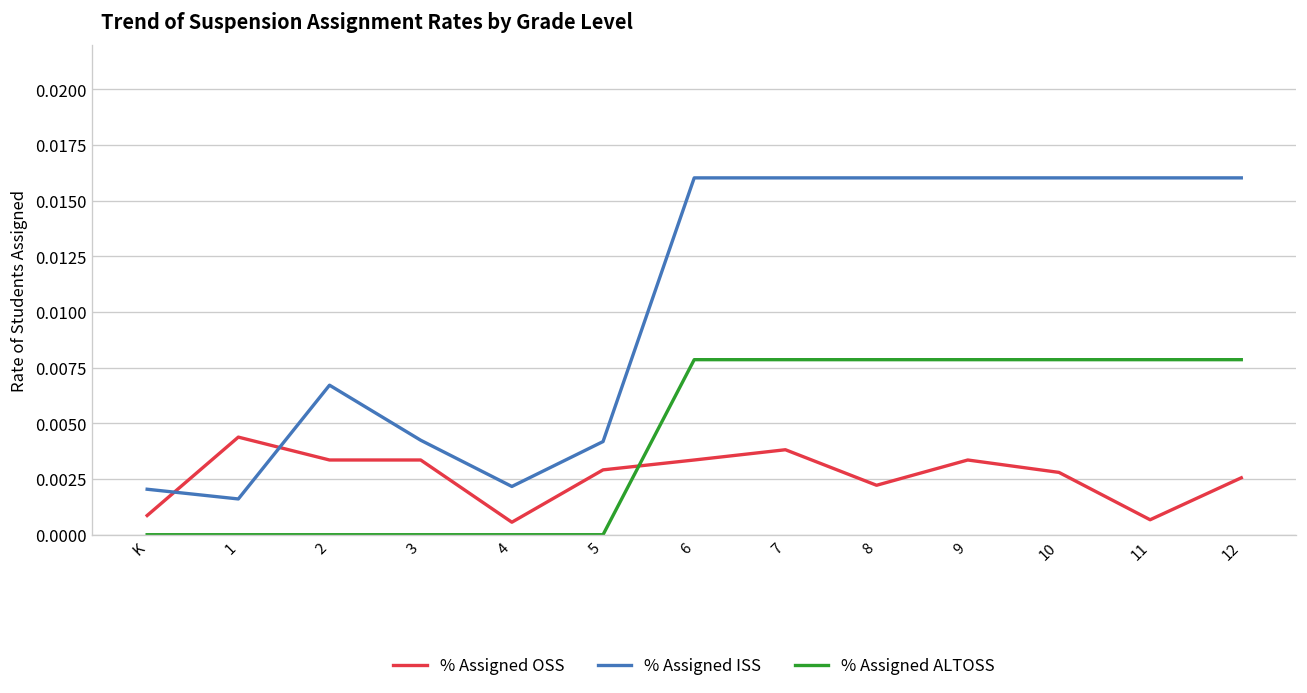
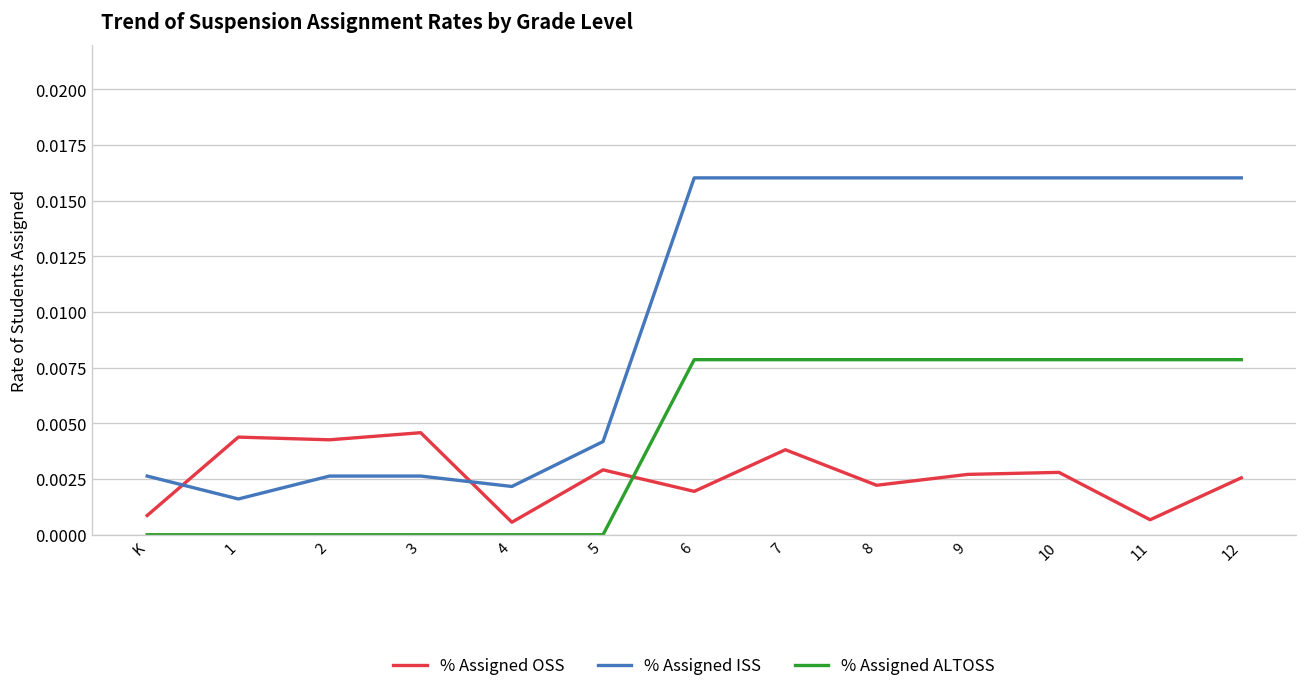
% Assigned ISS, K: 0.0020 -> 0.0026
% Assigned OSS, 2: 0.0034 -> 0.0043
% Assigned ISS, 2: 0.0067 -> 0.0026
% Assigned OSS, 3: 0.0034 -> 0.0046
% Assigned ISS, 3: 0.0042 -> 0.0026
% Assigned OSS, 6: 0.0034 -> 0.0019
% Assigned OSS, 9: 0.0034 -> 0.0027
